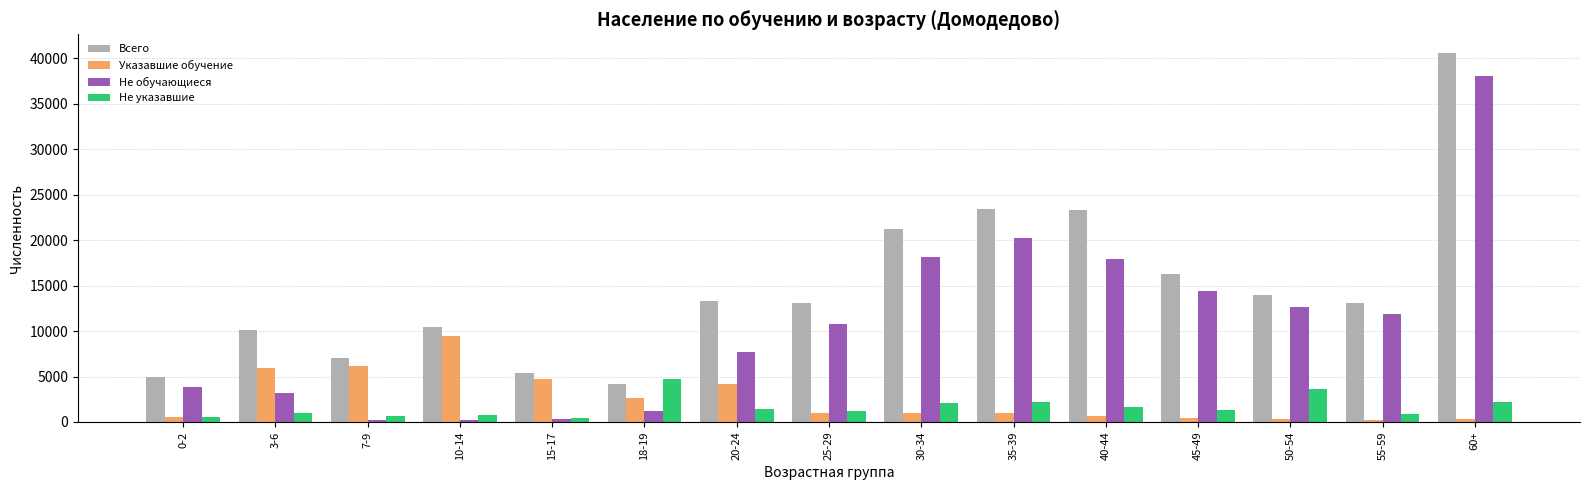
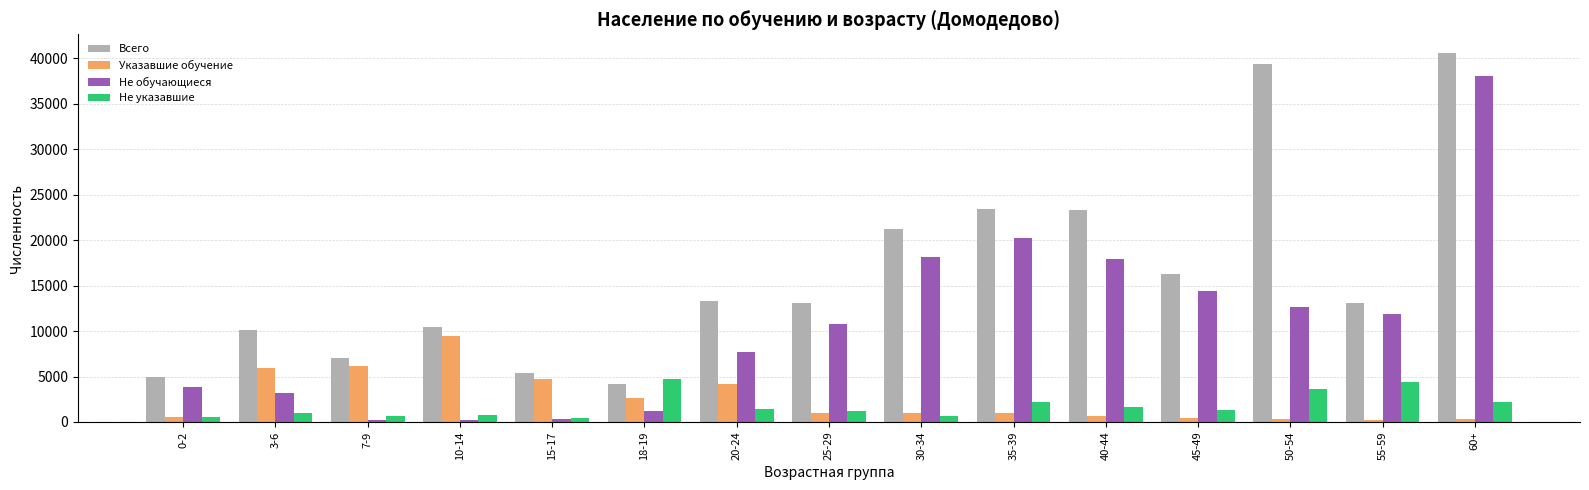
Не указавшие, 30-34: 2000 -> 1000
Всего, 50-54: 14000 -> 39000
Не указавшие, 55-59: 1000 -> 4000
